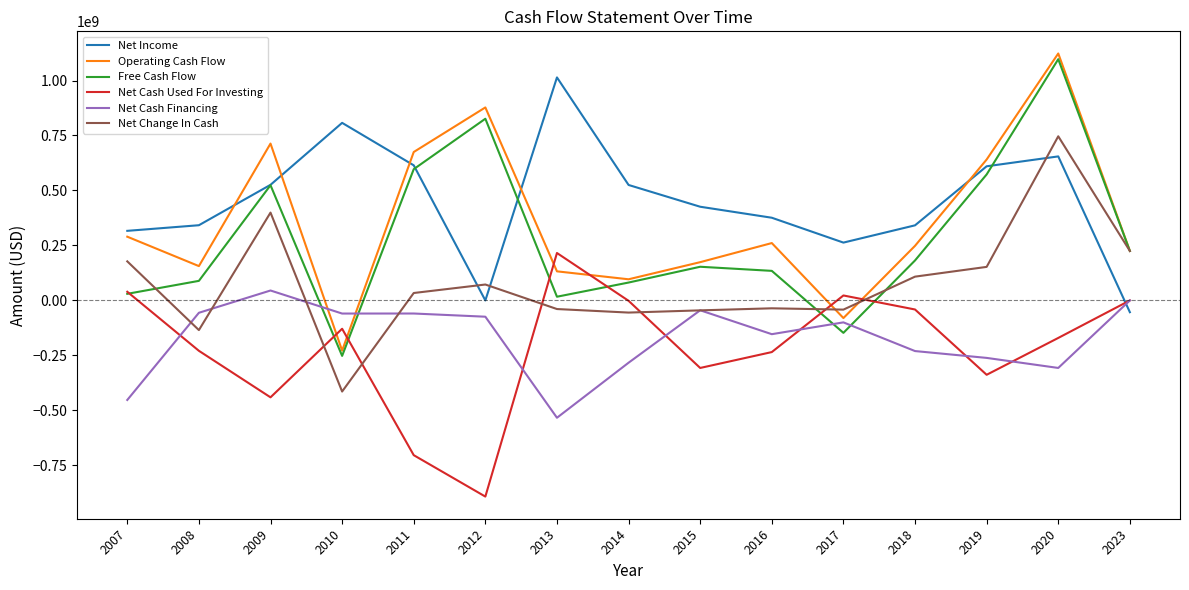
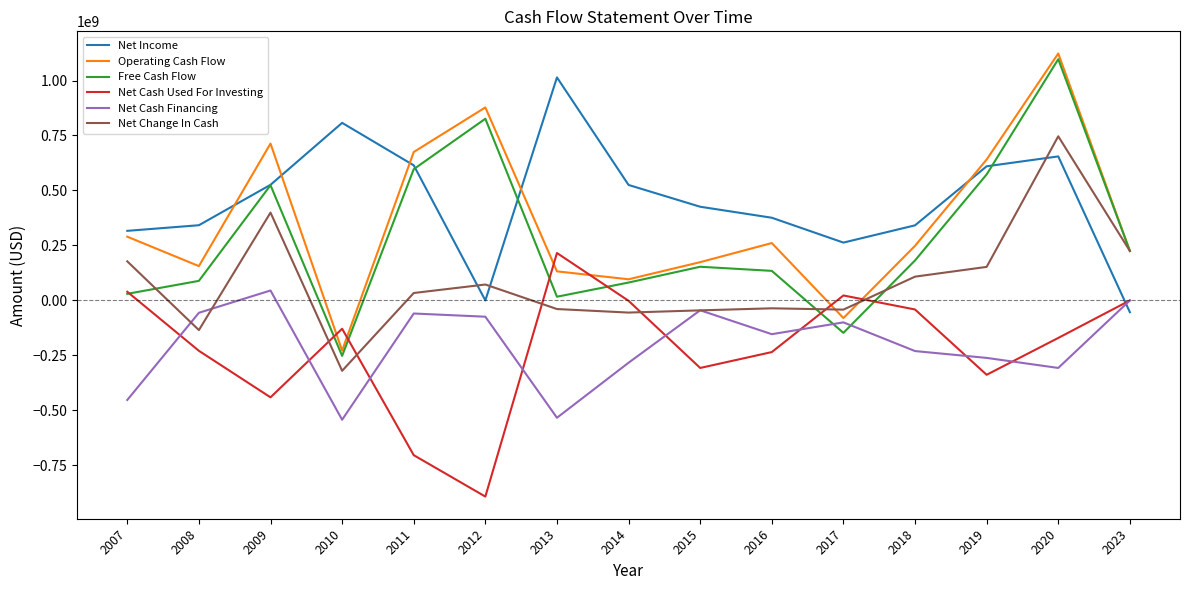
Net Cash Financing, 2010: -60000000 -> -540000000
Net Change In Cash, 2010: -410000000 -> -320000000
